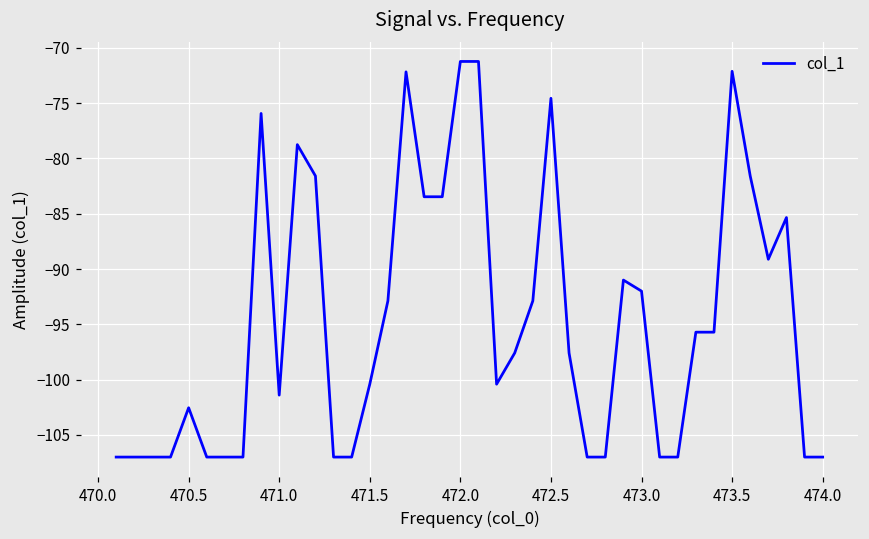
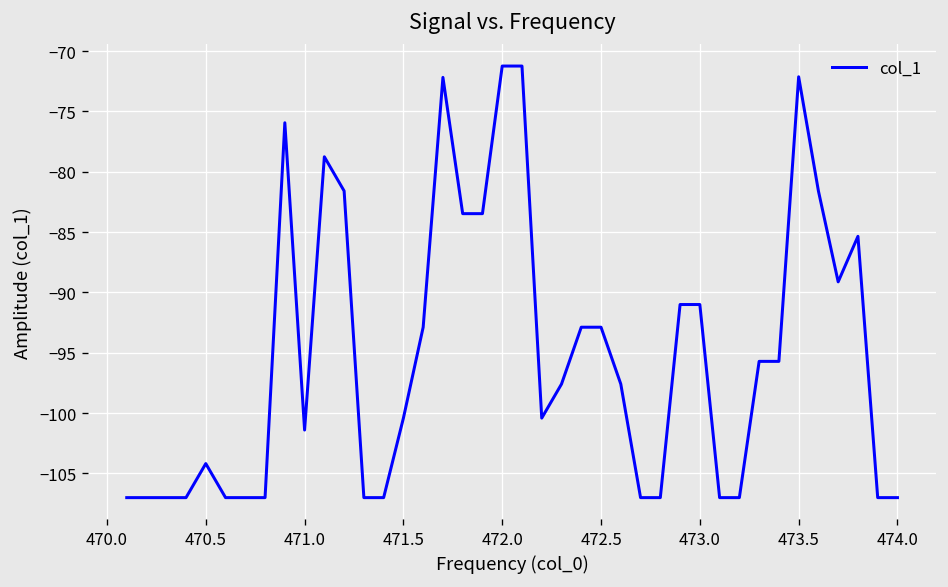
470.5: -102.5 -> -104.2
472.5: -74.6 -> -92.9
473.0: -92 -> -91
